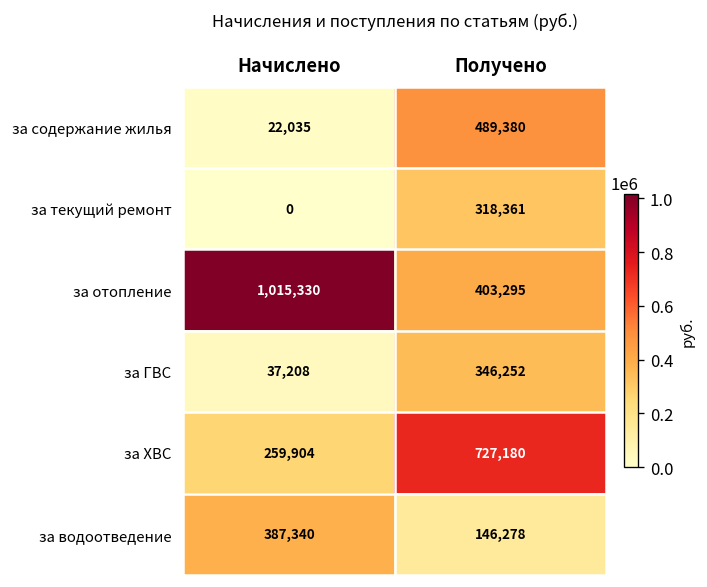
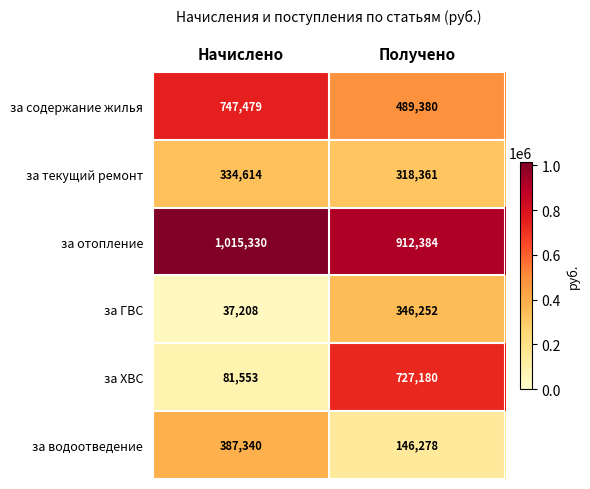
за содержание жилья, Начислено: 22,035 -> 747,479
за текущий ремонт, Начислено: 0 -> 334,614
за отопление, Получено: 403,295 -> 912,384
за ХВС, Начислено: 259,904 -> 81,553
